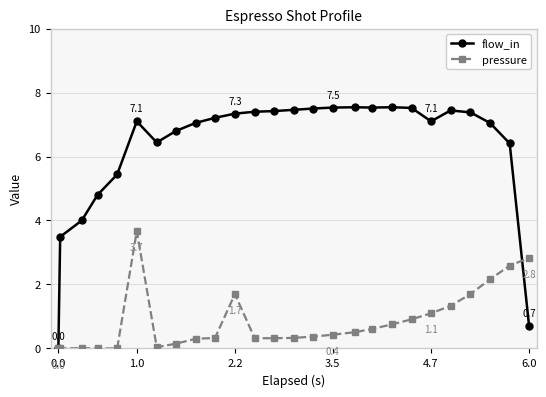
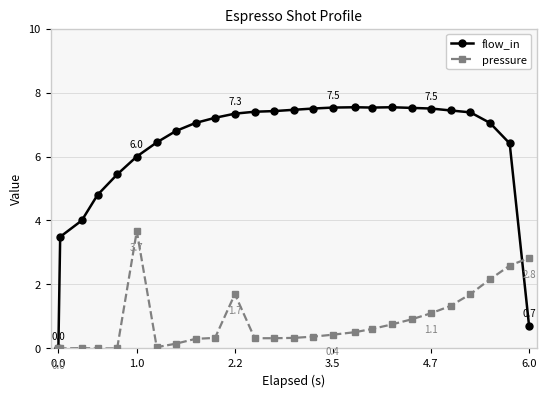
flow_in, 1.0: 7.1 -> 6.0
flow_in, 4.7: 7.1 -> 7.5
